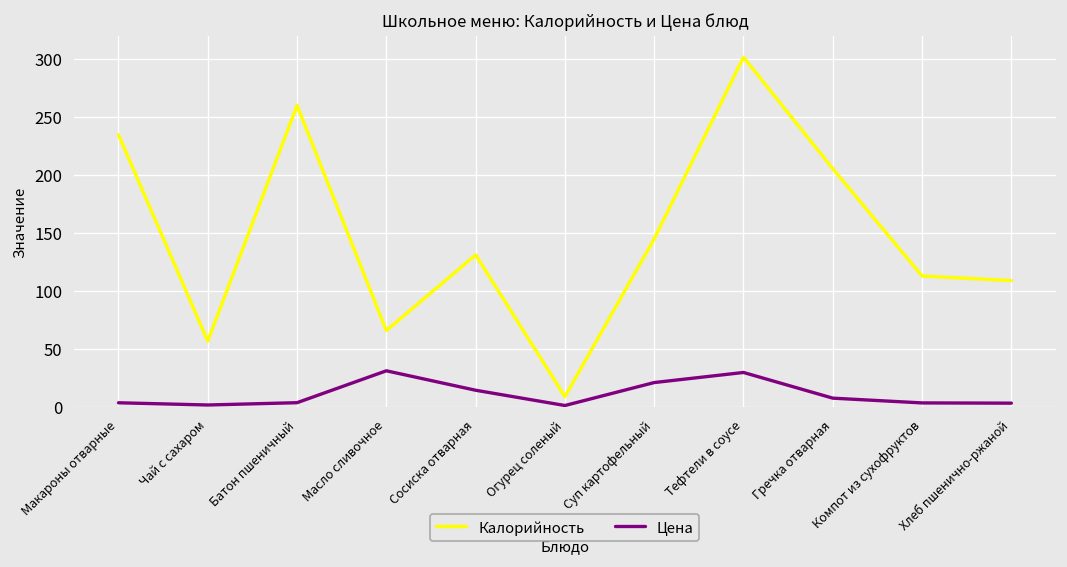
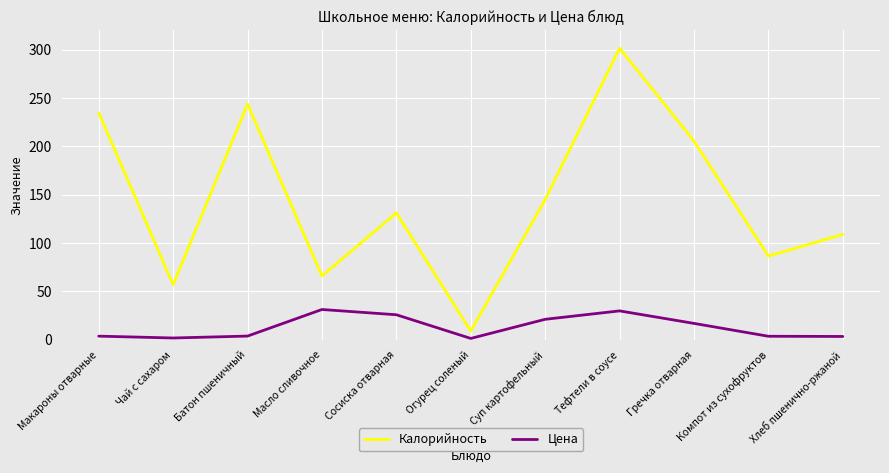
Калорийность, Батон пшеничный: 260 -> 240
Цена, Сосиска отварная: 10 -> 30
Цена, Гречка отварная: 10 -> 20
Калорийность, Компот из сухофруктов: 110 -> 90
